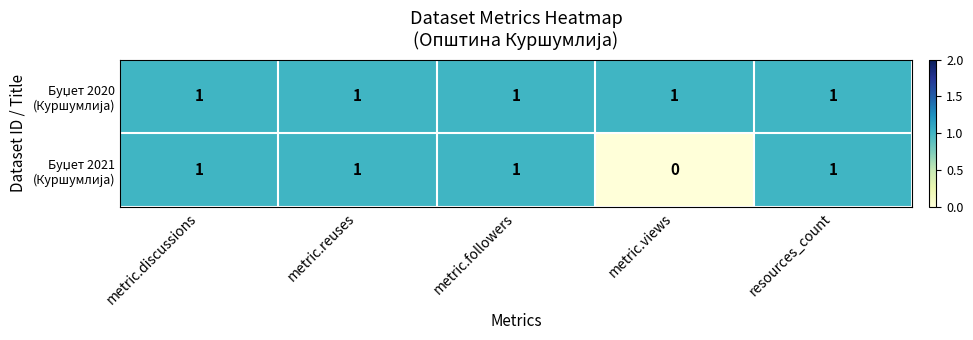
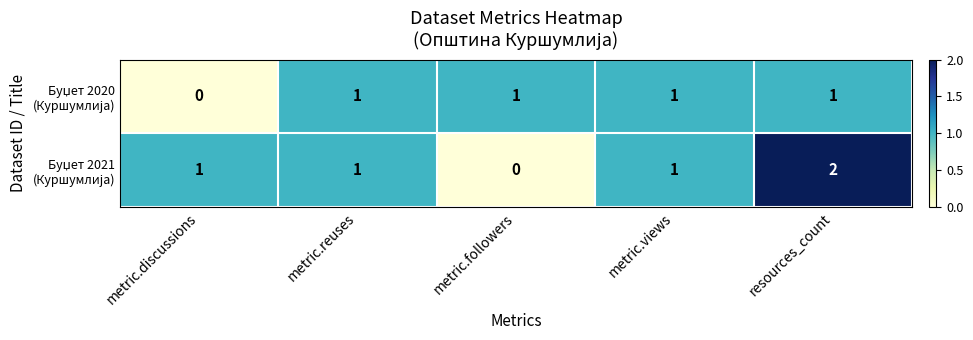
Буџет 2020 (Куршумлија), metric.discussions: 1 -> 0
Буџет 2021 (Куршумлија), metric.followers: 1 -> 0
Буџет 2021 (Куршумлија), metric.views: 0 -> 1
Буџет 2021 (Куршумлија), resources_count: 1 -> 2
